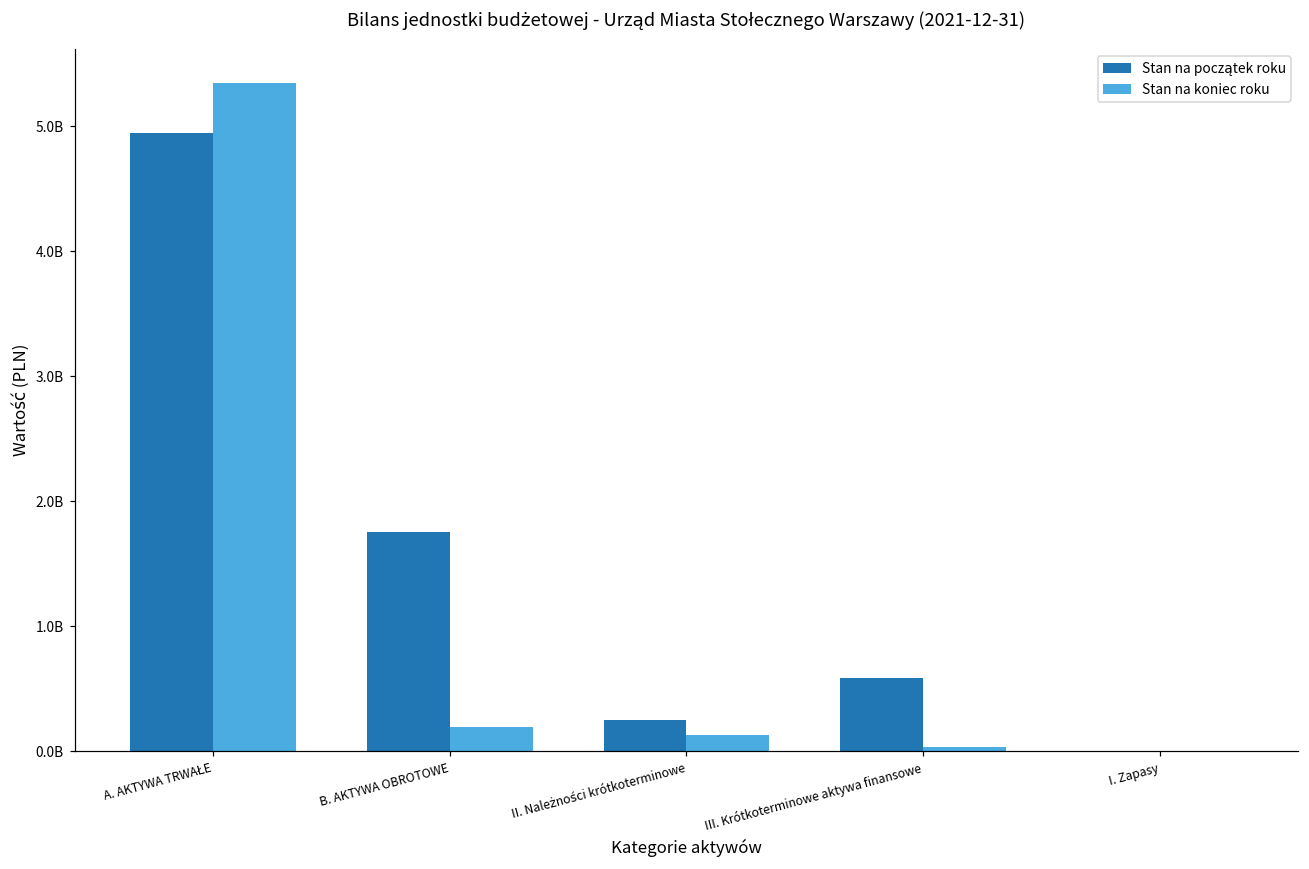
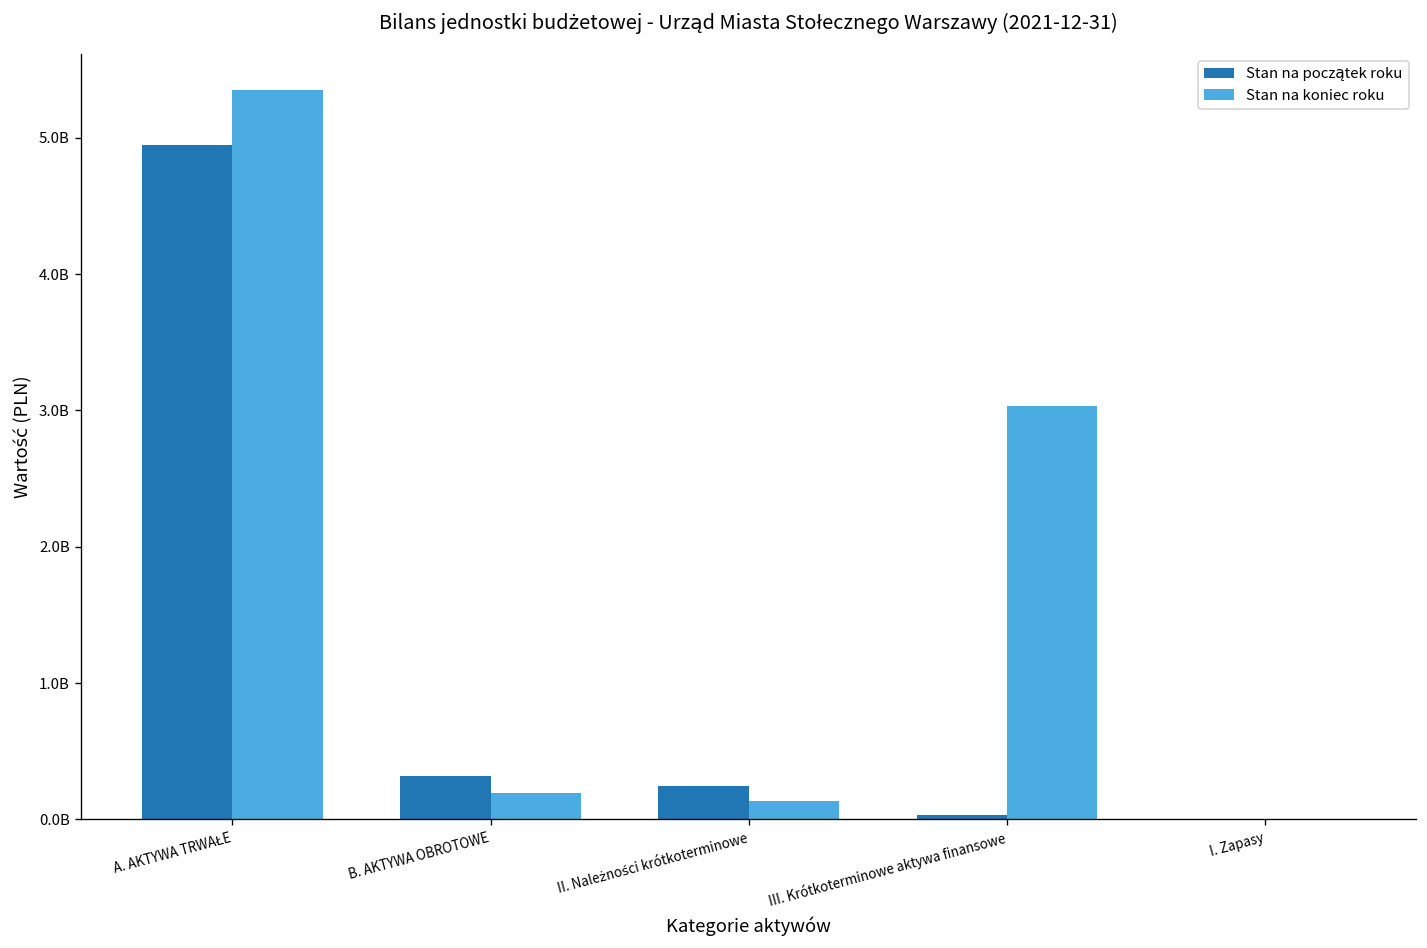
Stan na początek roku, B. AKTYWA OBROTOWE: 1760000000 -> 320000000
Stan na początek roku, III. Krótkoterminowe aktywa finansowe: 590000000 -> 30000000
Stan na koniec roku, III. Krótkoterminowe aktywa finansowe: 30000000 -> 3030000000
